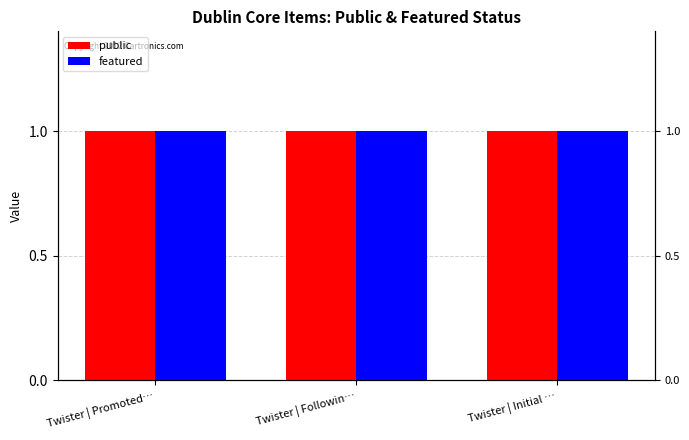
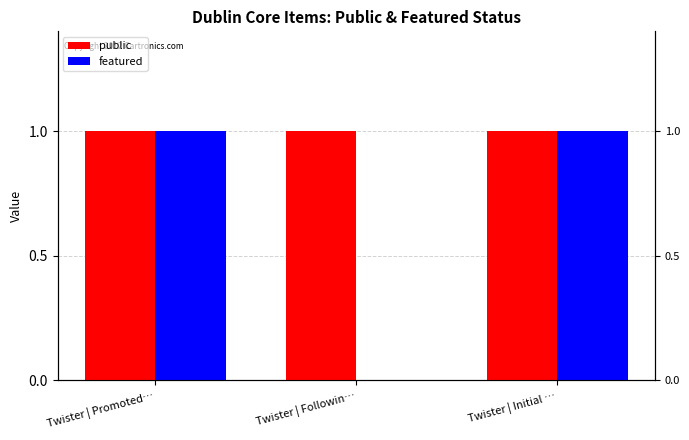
featured, Twister | Followin…: 1 -> 0
